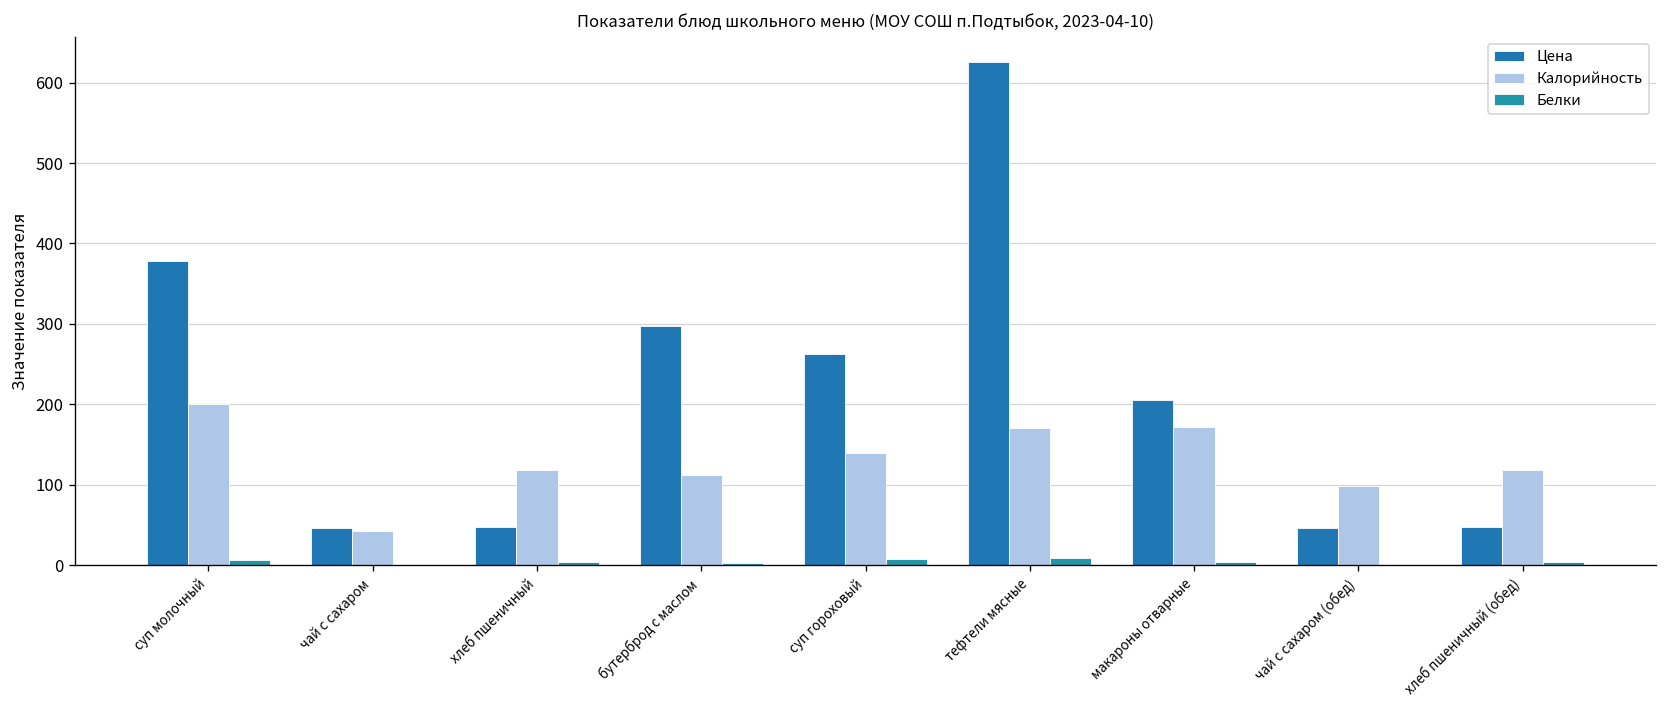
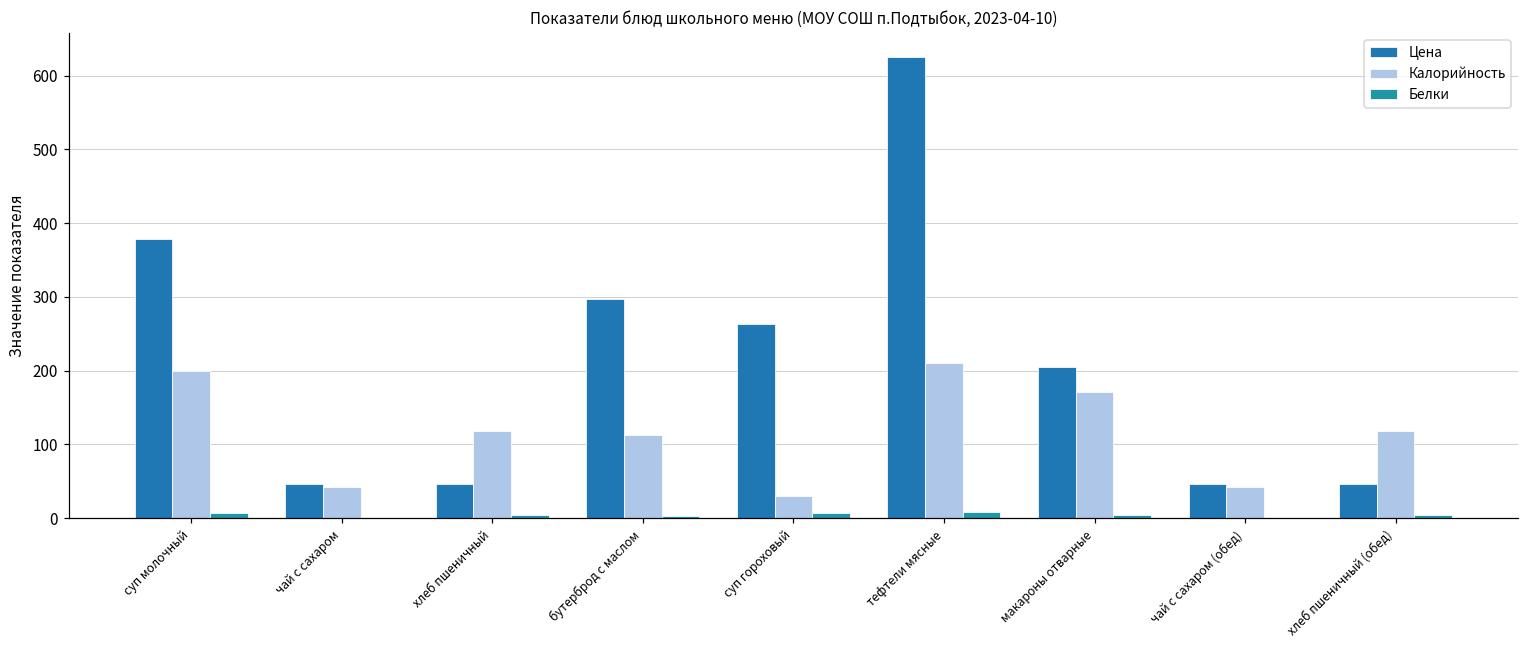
Калорийность, суп гороховый: 140 -> 30
Калорийность, тефтели мясные: 170 -> 210
Калорийность, чай с сахаром (обед): 100 -> 40
